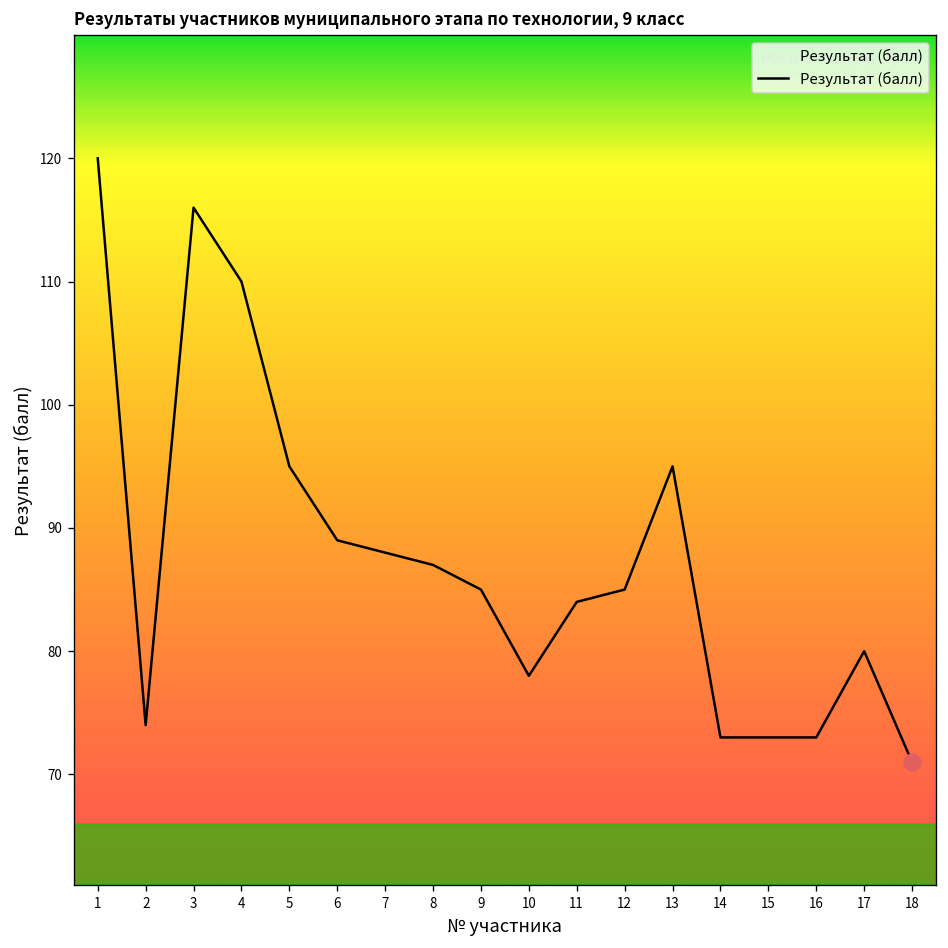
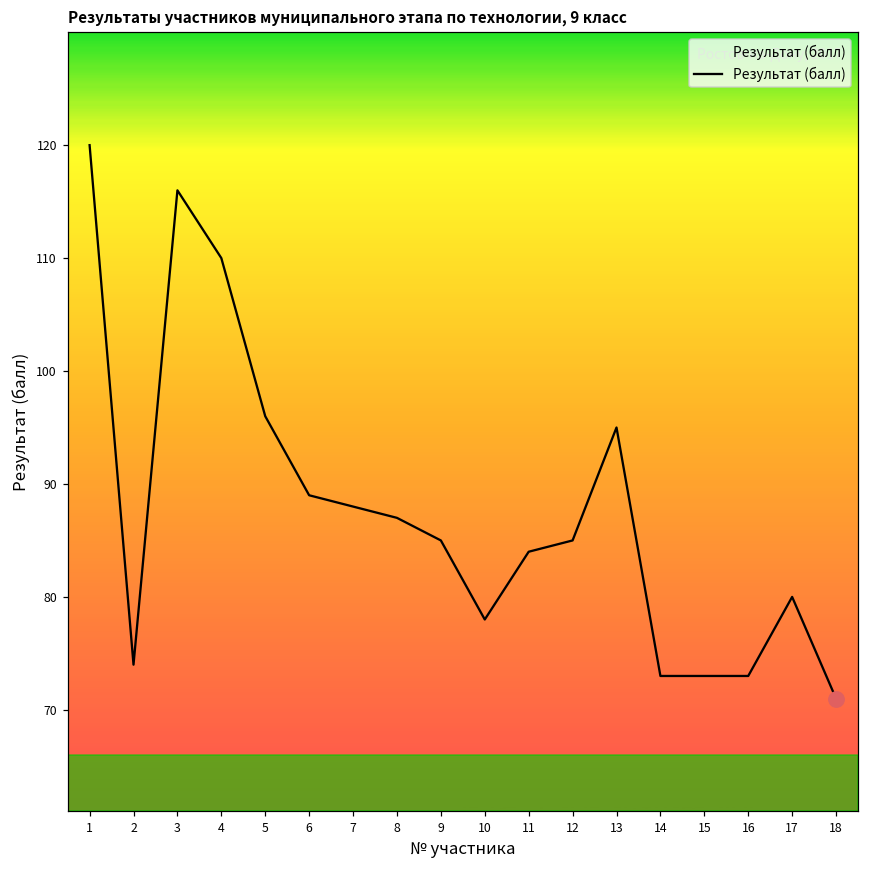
Результат (балл), 5: 95 -> 96
